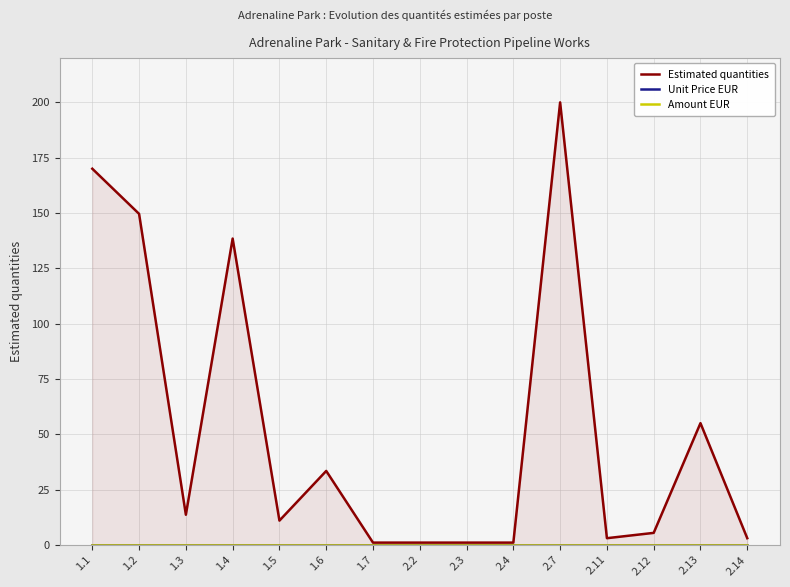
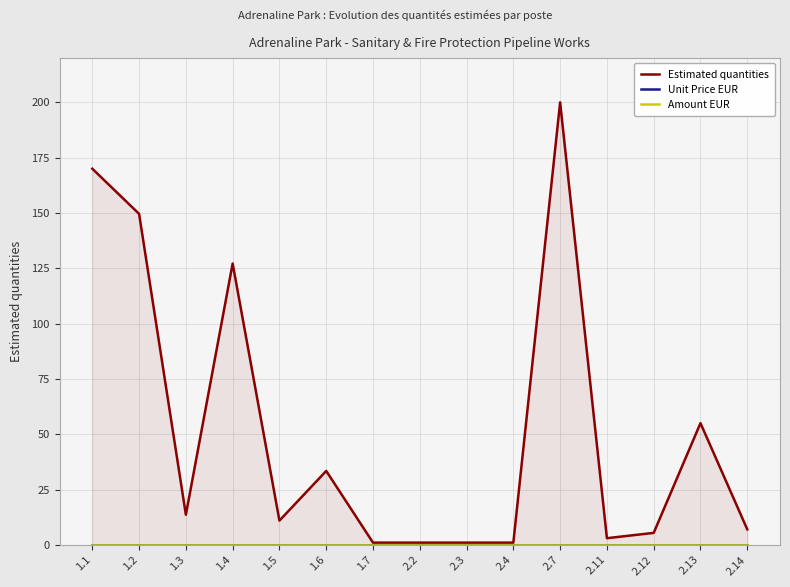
Estimated quantities, 1.4: 138 -> 127
Estimated quantities, 2.14: 3 -> 7
